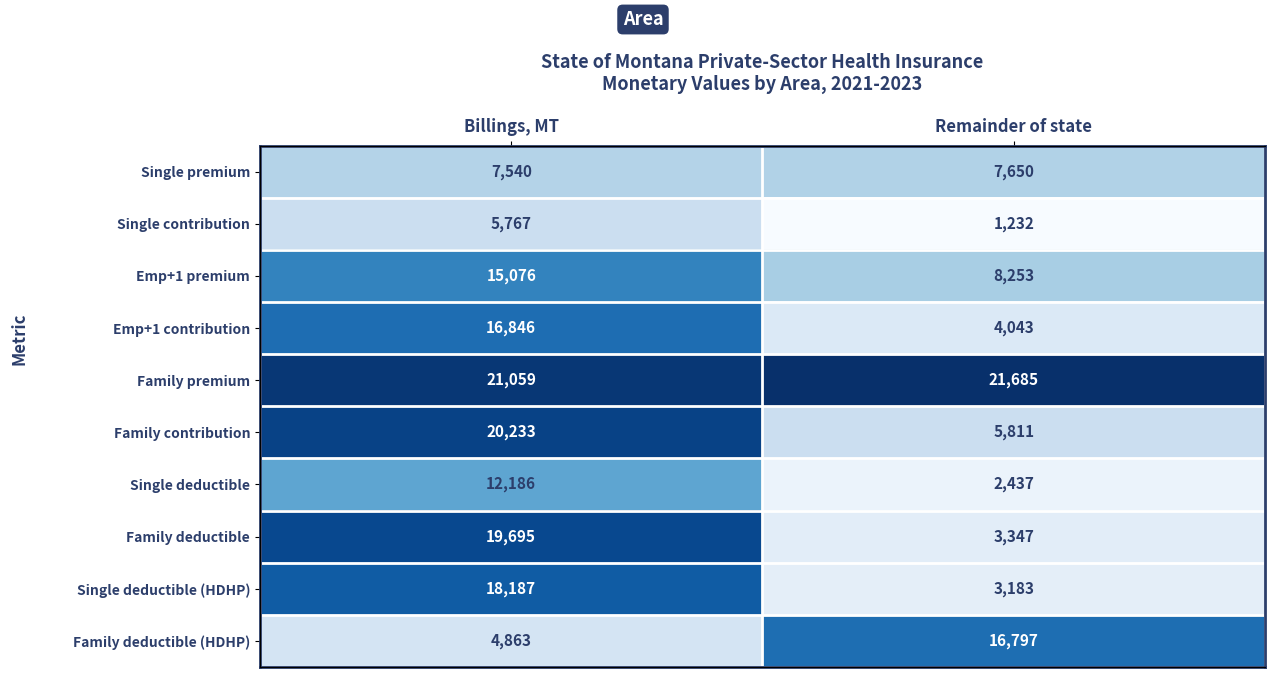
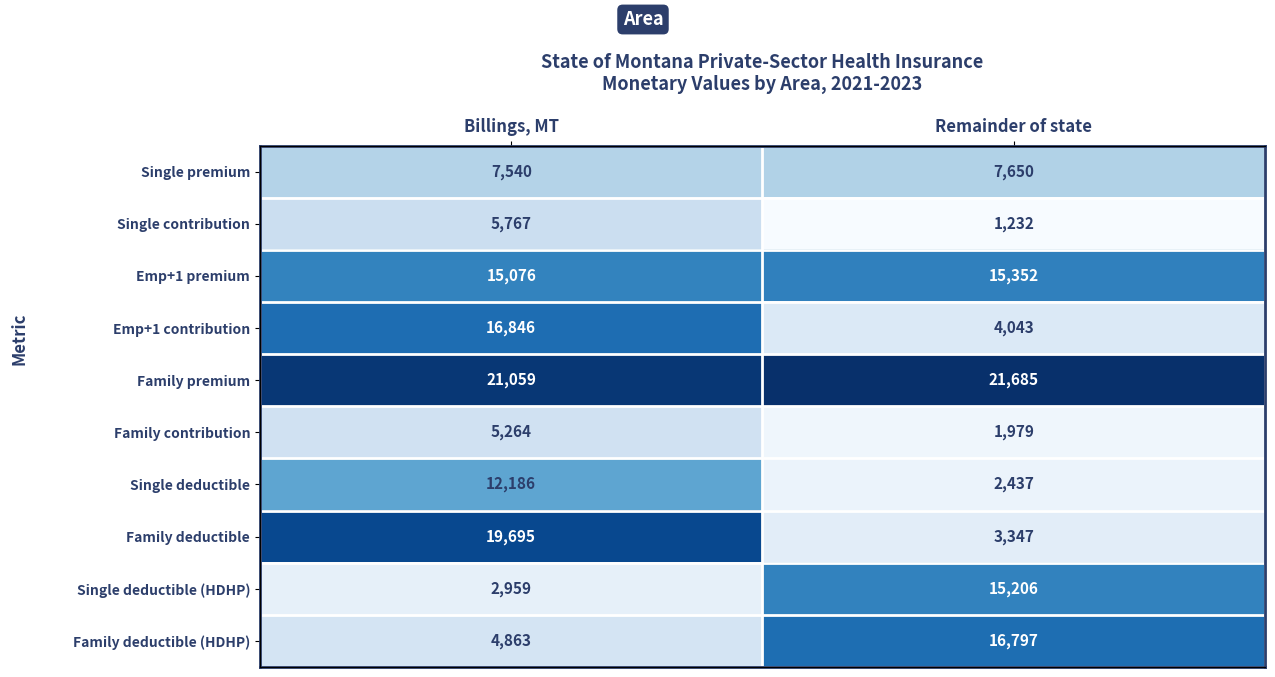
Emp+1 premium, Remainder of state: 8,253 -> 15,352
Family contribution, Billings, MT: 20,233 -> 5,264
Family contribution, Remainder of state: 5,811 -> 1,979
Single deductible (HDHP), Billings, MT: 18,187 -> 2,959
Single deductible (HDHP), Remainder of state: 3,183 -> 15,206
